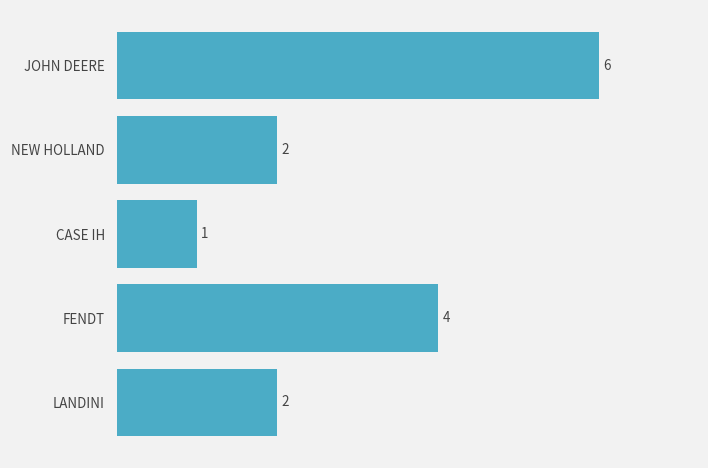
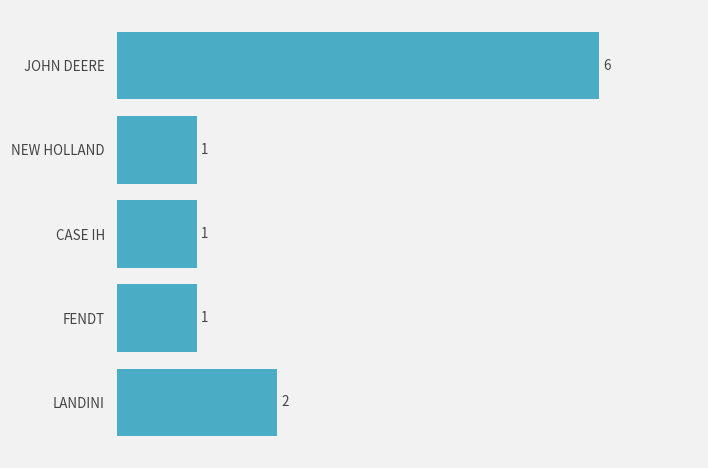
NEW HOLLAND: 2 -> 1
FENDT: 4 -> 1
